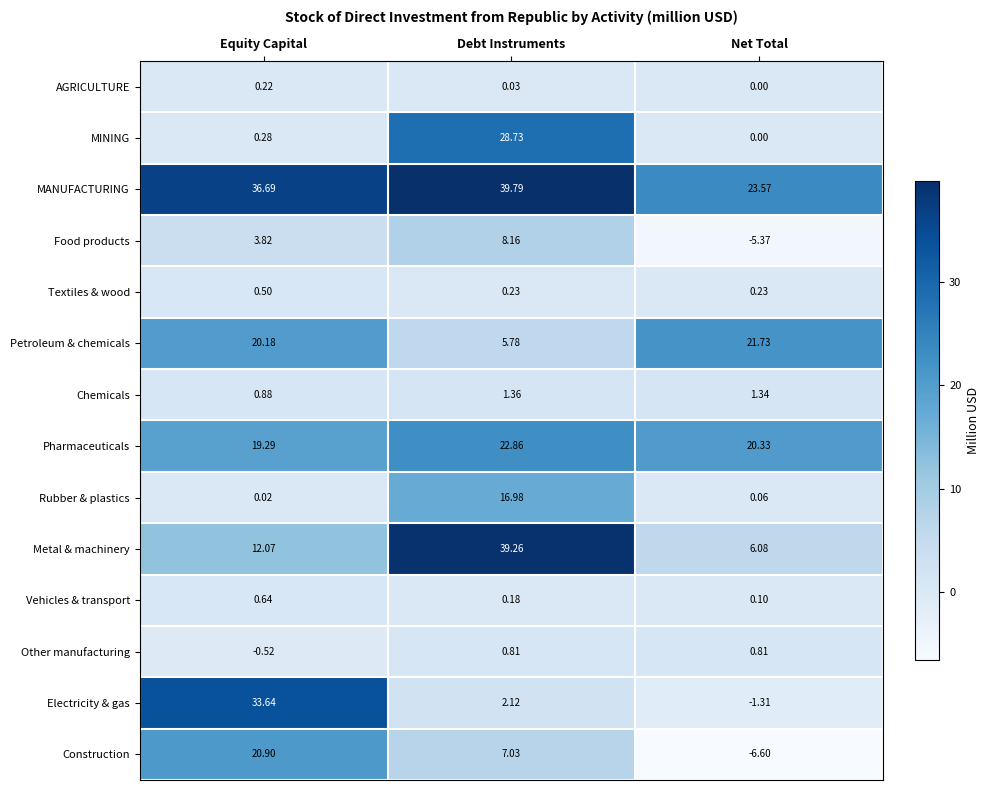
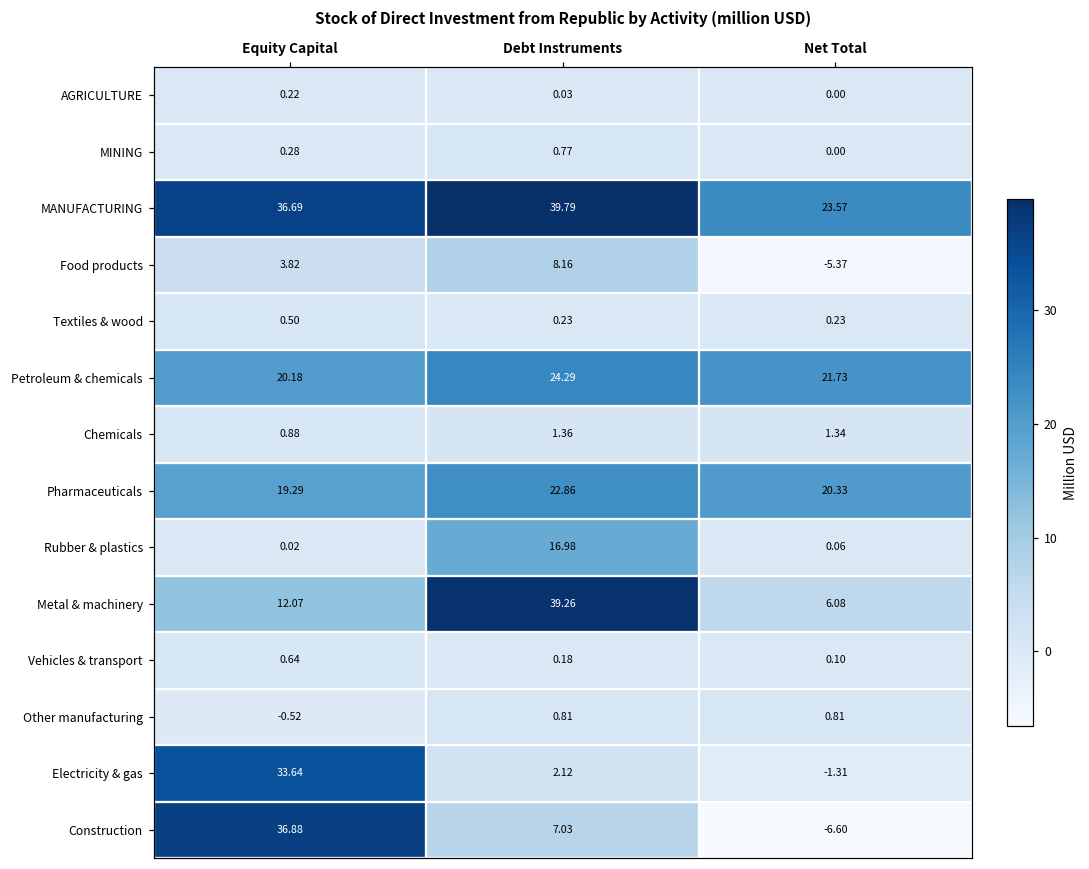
MINING, Debt Instruments: 28.73 -> 0.77
Petroleum & chemicals, Debt Instruments: 5.78 -> 24.29
Construction, Equity Capital: 20.90 -> 36.88
